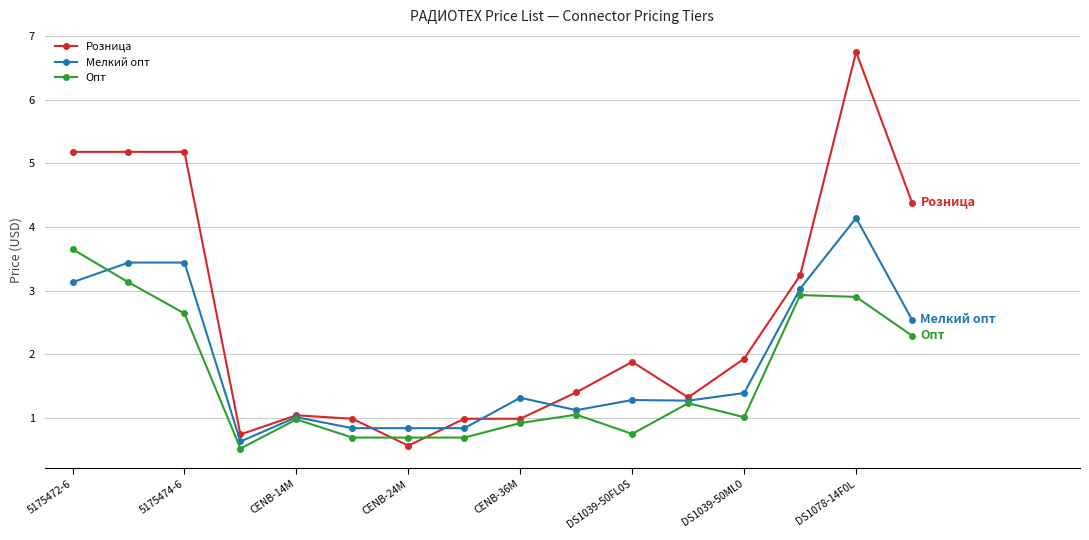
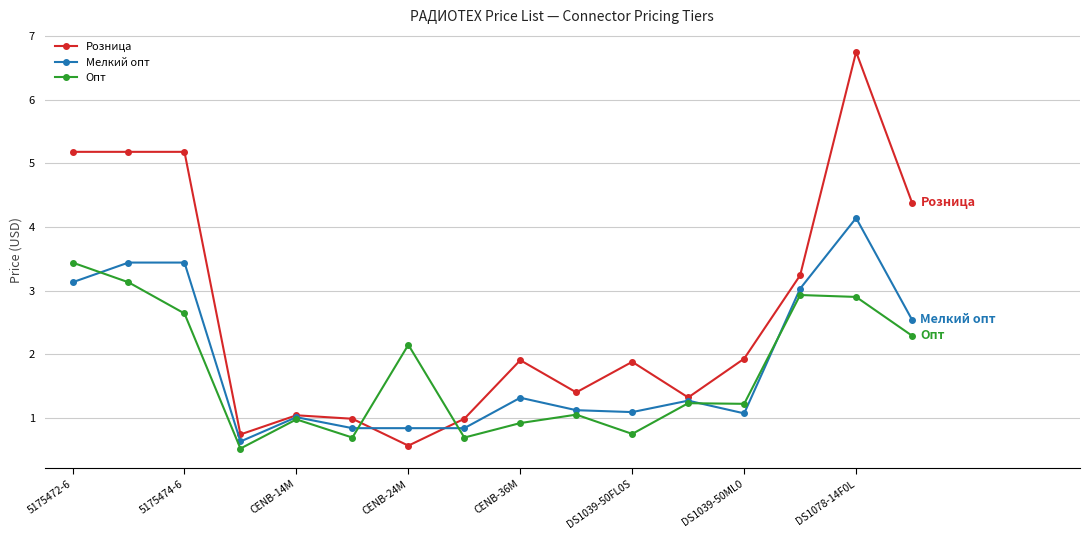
Опт, 5175472-6: 3.7 -> 3.4
Опт, CENB-24M: 0.7 -> 2.1
Розница, CENB-36M: 1.0 -> 1.9
Мелкий опт, DS1039-50FL0S: 1.3 -> 1.1
Мелкий опт, DS1039-50ML0: 1.4 -> 1.1
Опт, DS1039-50ML0: 1.0 -> 1.2
